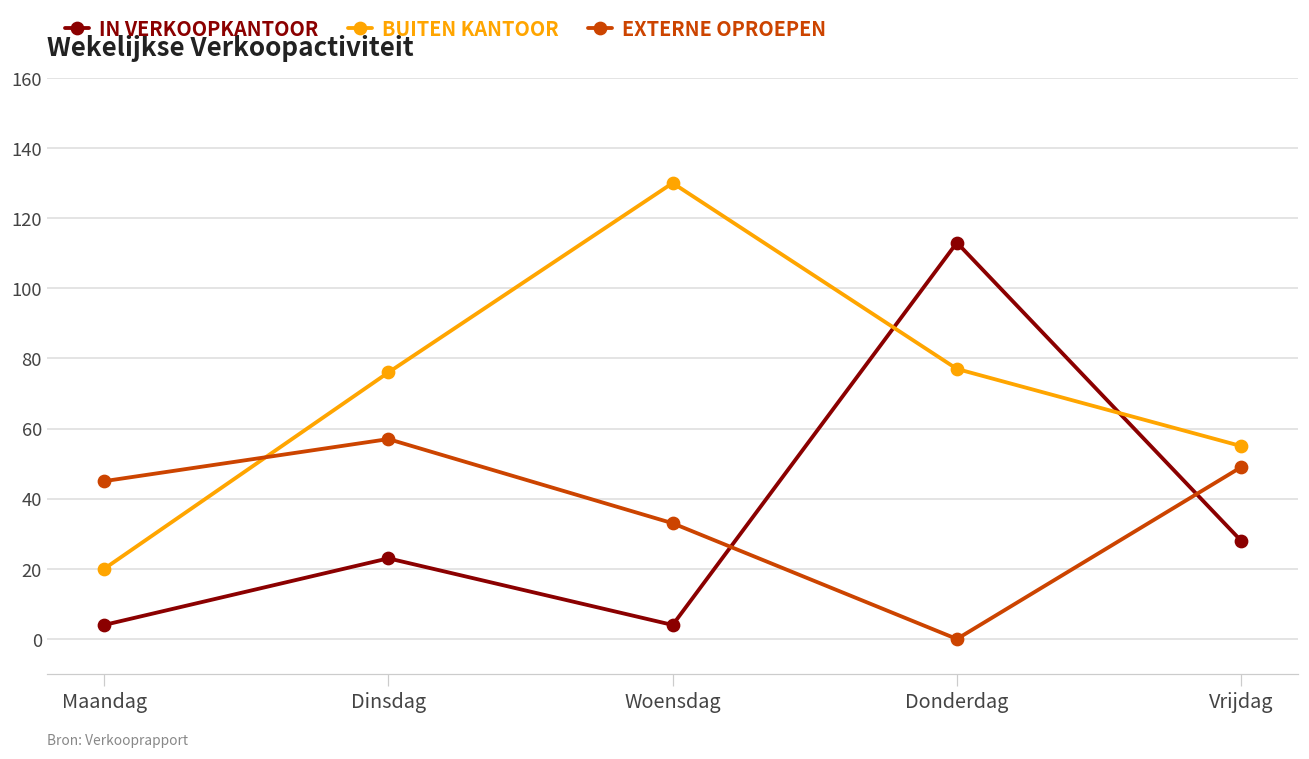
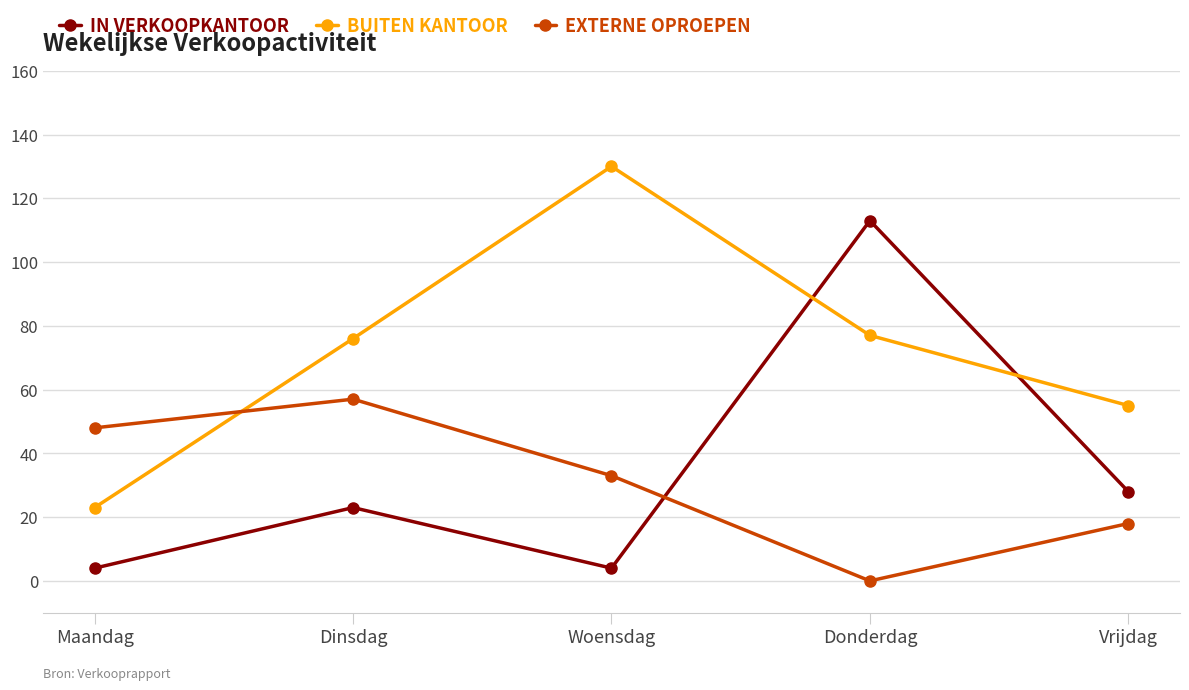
BUITEN KANTOOR, Maandag: 20 -> 23
EXTERNE OPROEPEN, Maandag: 45 -> 48
EXTERNE OPROEPEN, Vrijdag: 49 -> 18
